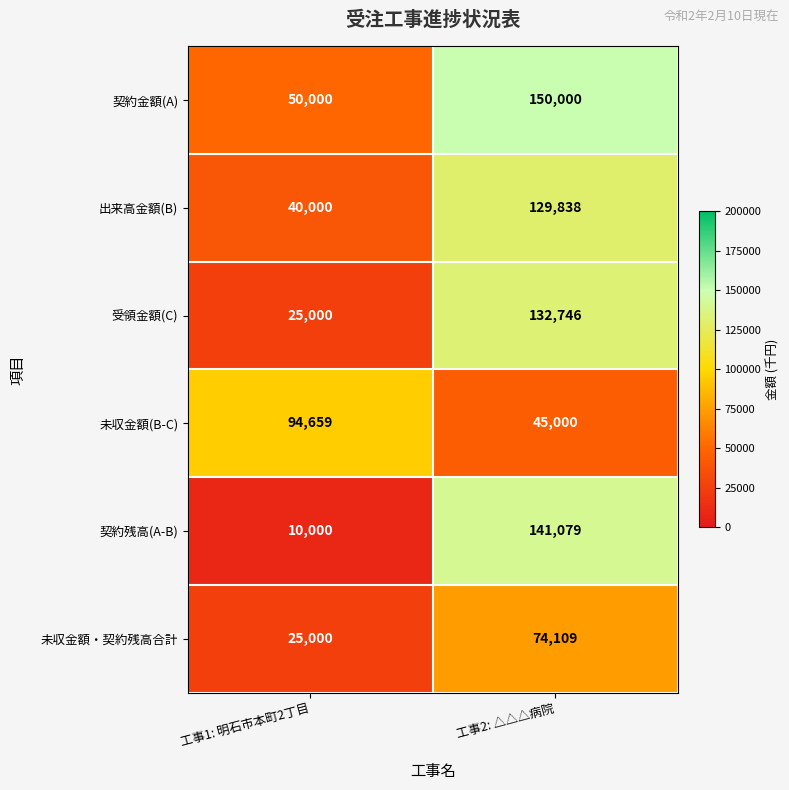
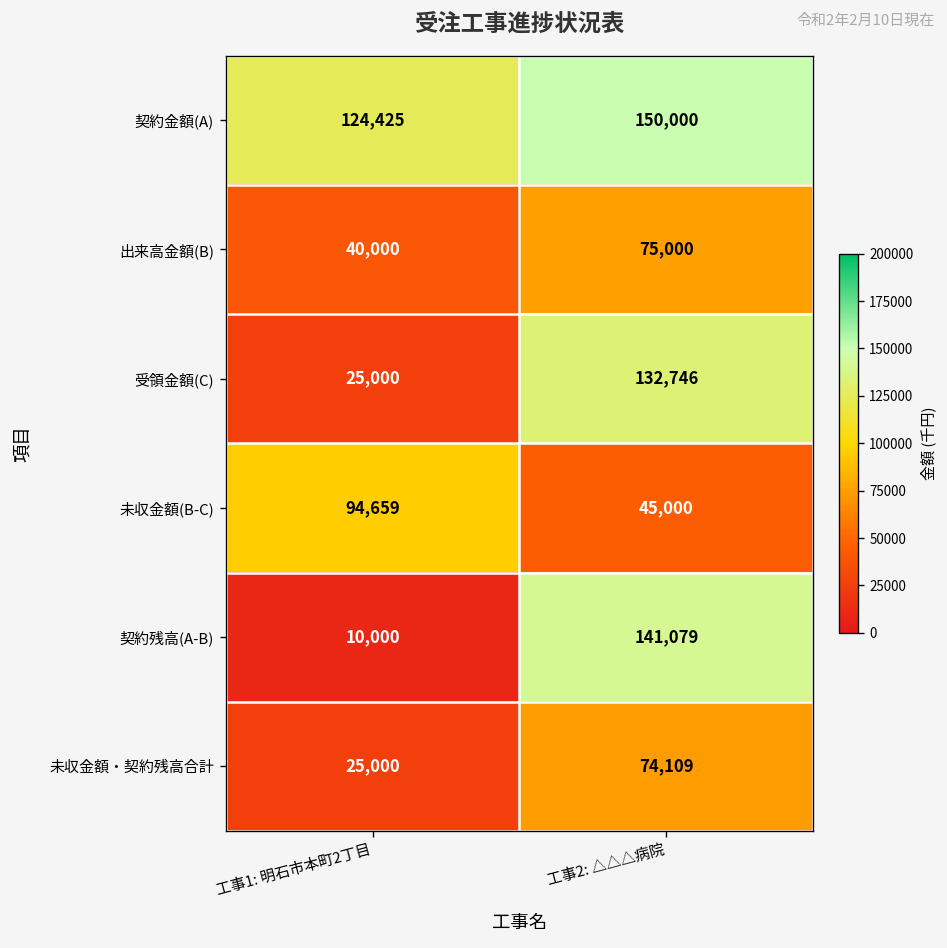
契約金額(A), 工事1: 明石市本町2丁目: 50,000 -> 124,425
出来高金額(B), 工事2: △△△病院: 129,838 -> 75,000
